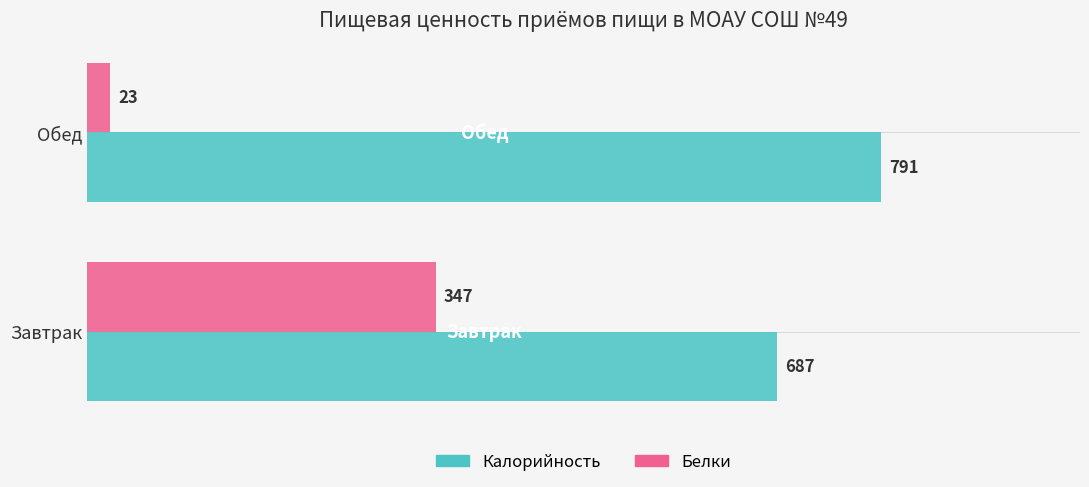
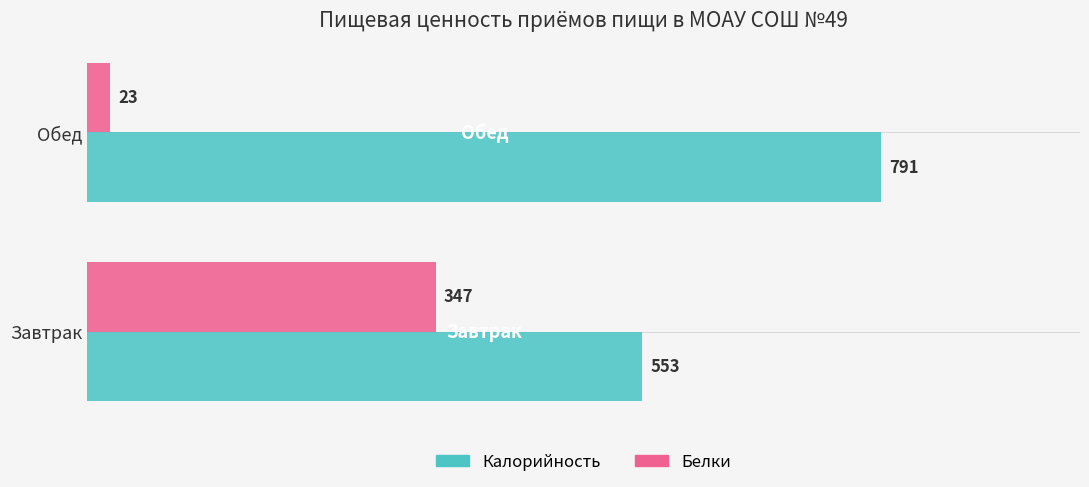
Калорийность, Завтрак: 687 -> 553
